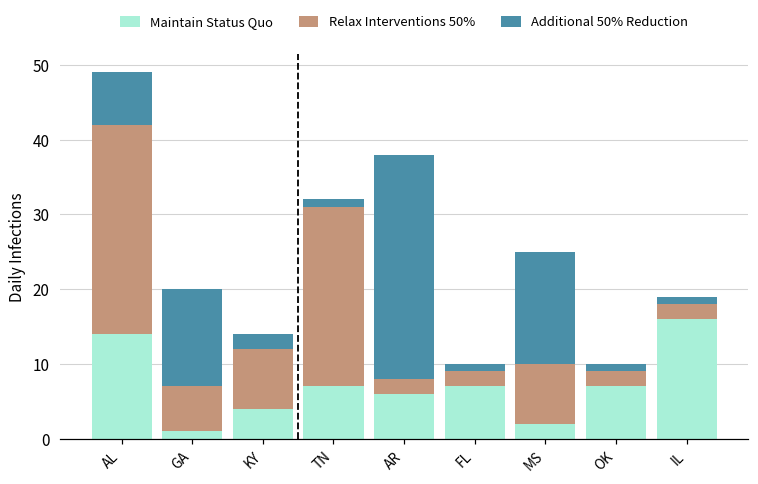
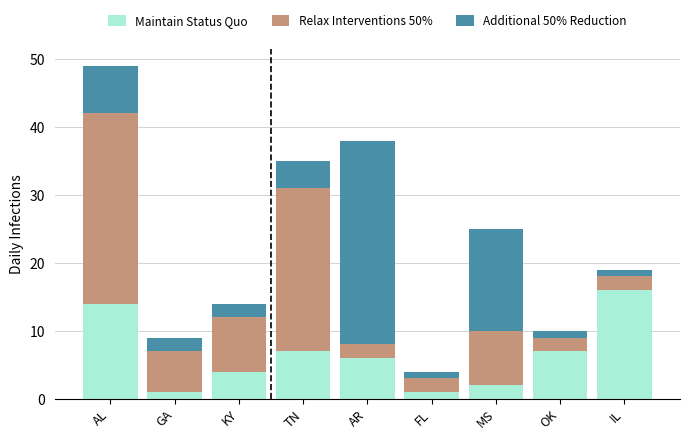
Additional 50% Reduction, GA: 13 -> 2
Additional 50% Reduction, TN: 1 -> 4
Maintain Status Quo, FL: 7 -> 1
